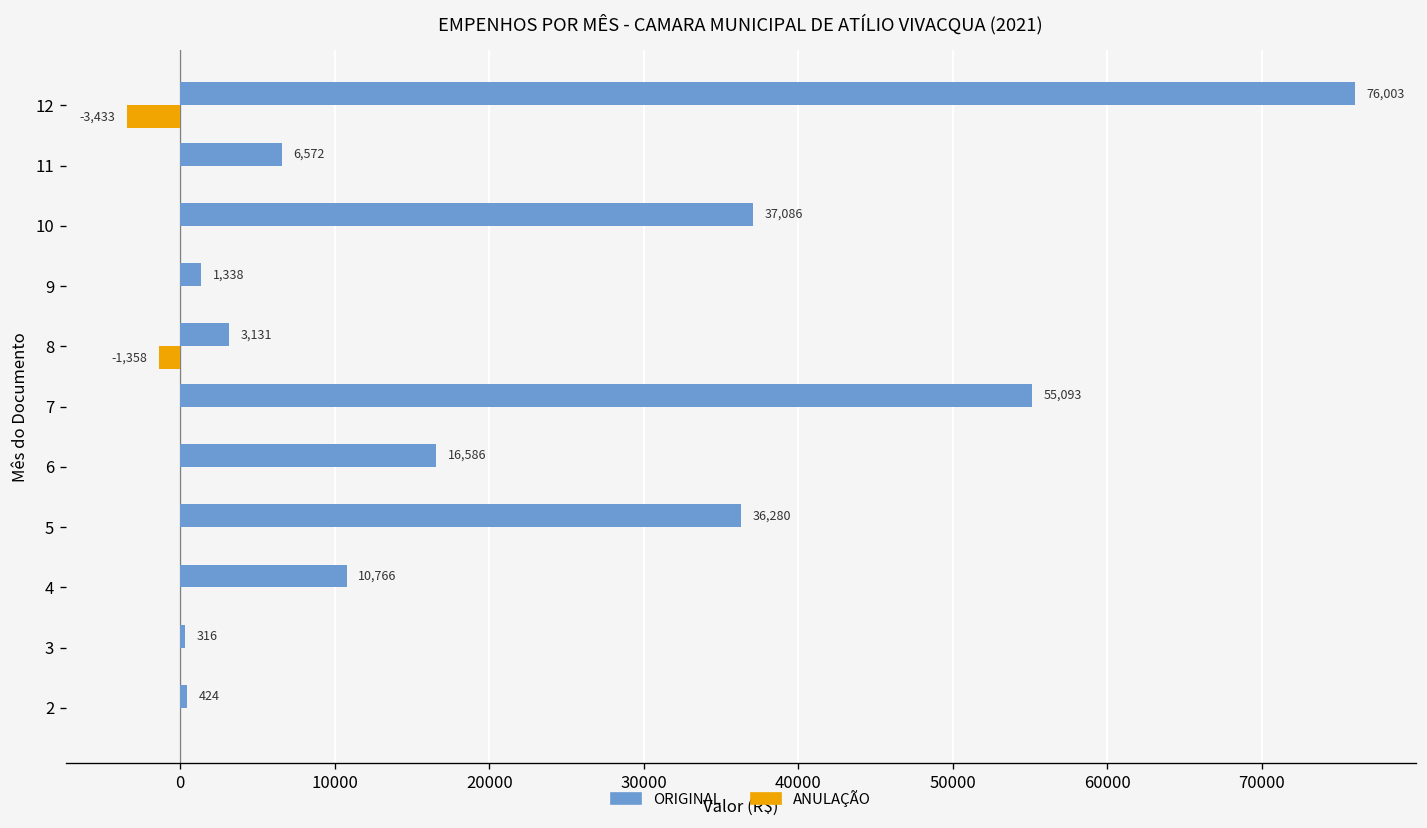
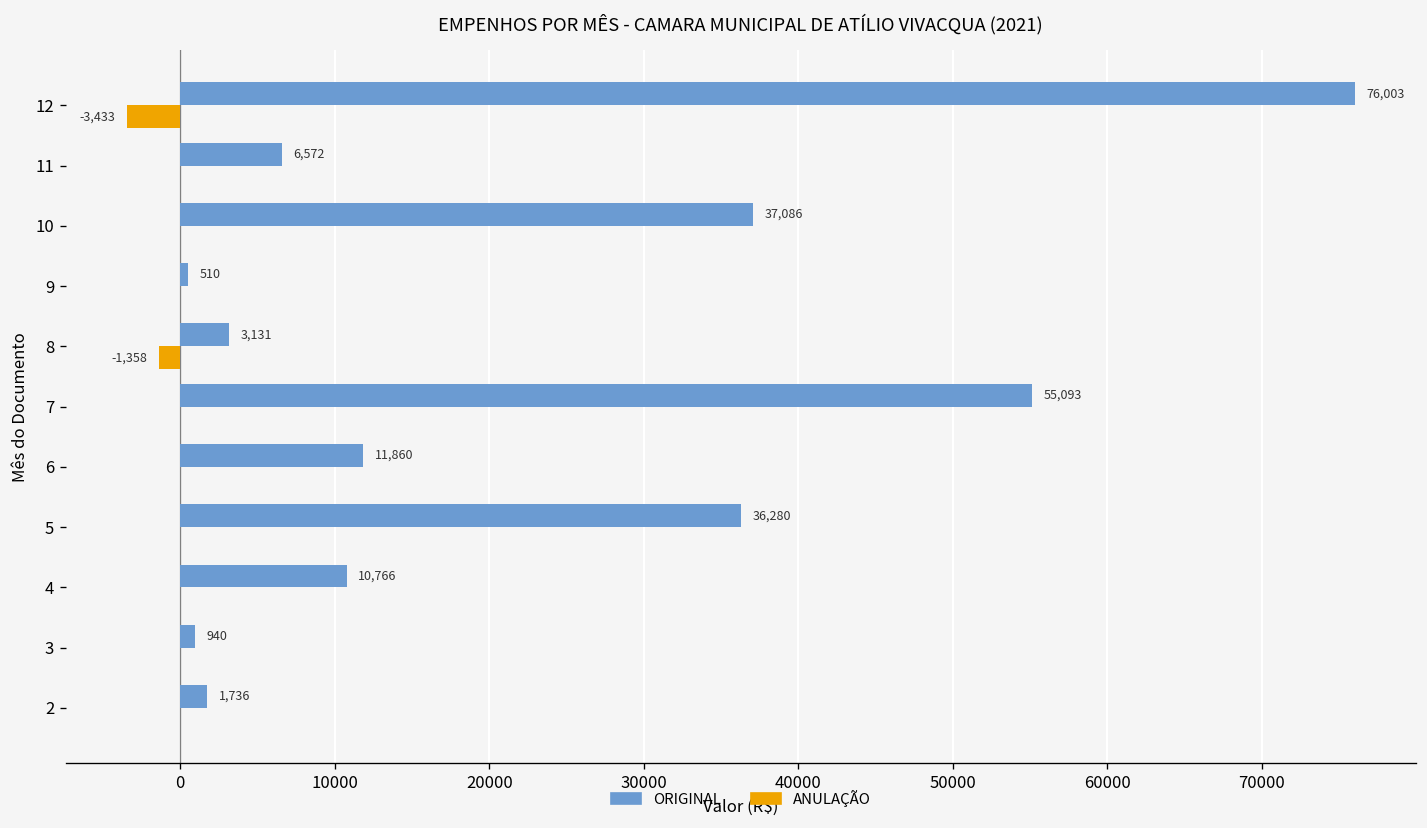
ORIGINAL, 9: 1,338 -> 510
ORIGINAL, 6: 16,586 -> 11,860
ORIGINAL, 3: 316 -> 940
ORIGINAL, 2: 424 -> 1,736
